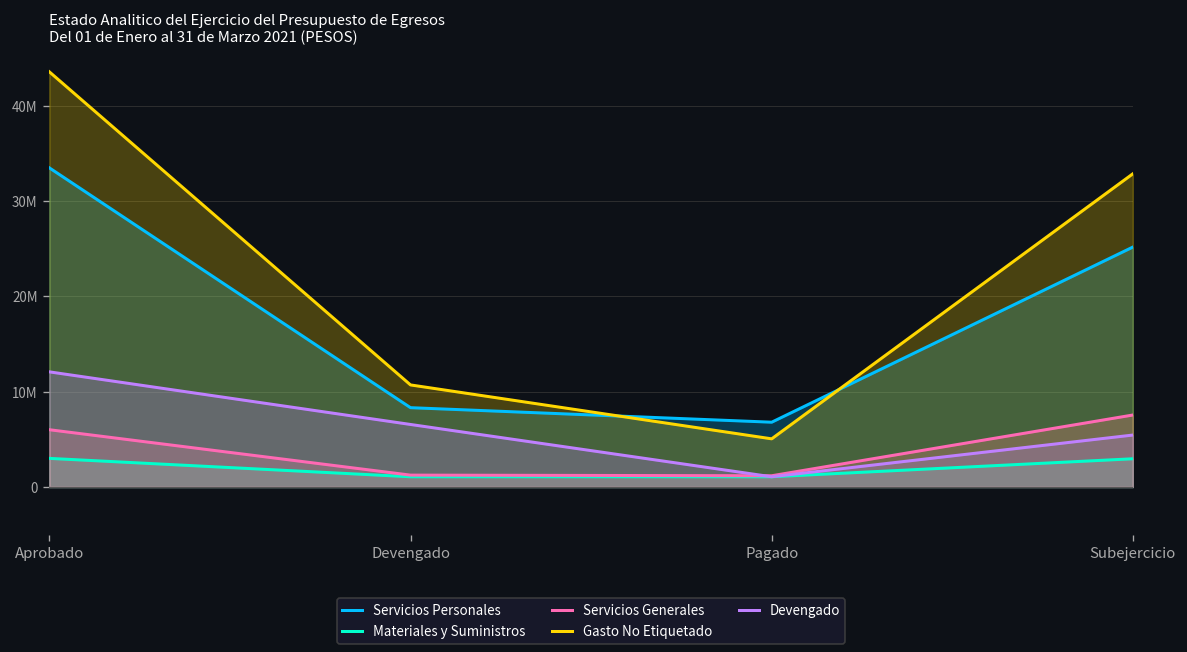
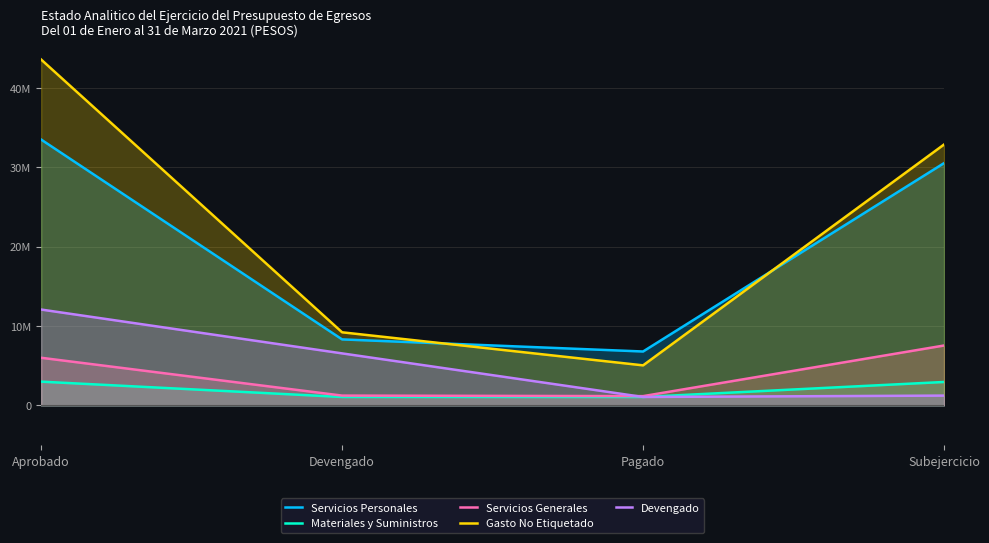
Gasto No Etiquetado, Devengado: 11000000 -> 9000000
Servicios Personales, Subejercicio: 25000000 -> 31000000
Devengado, Subejercicio: 5000000 -> 1000000
